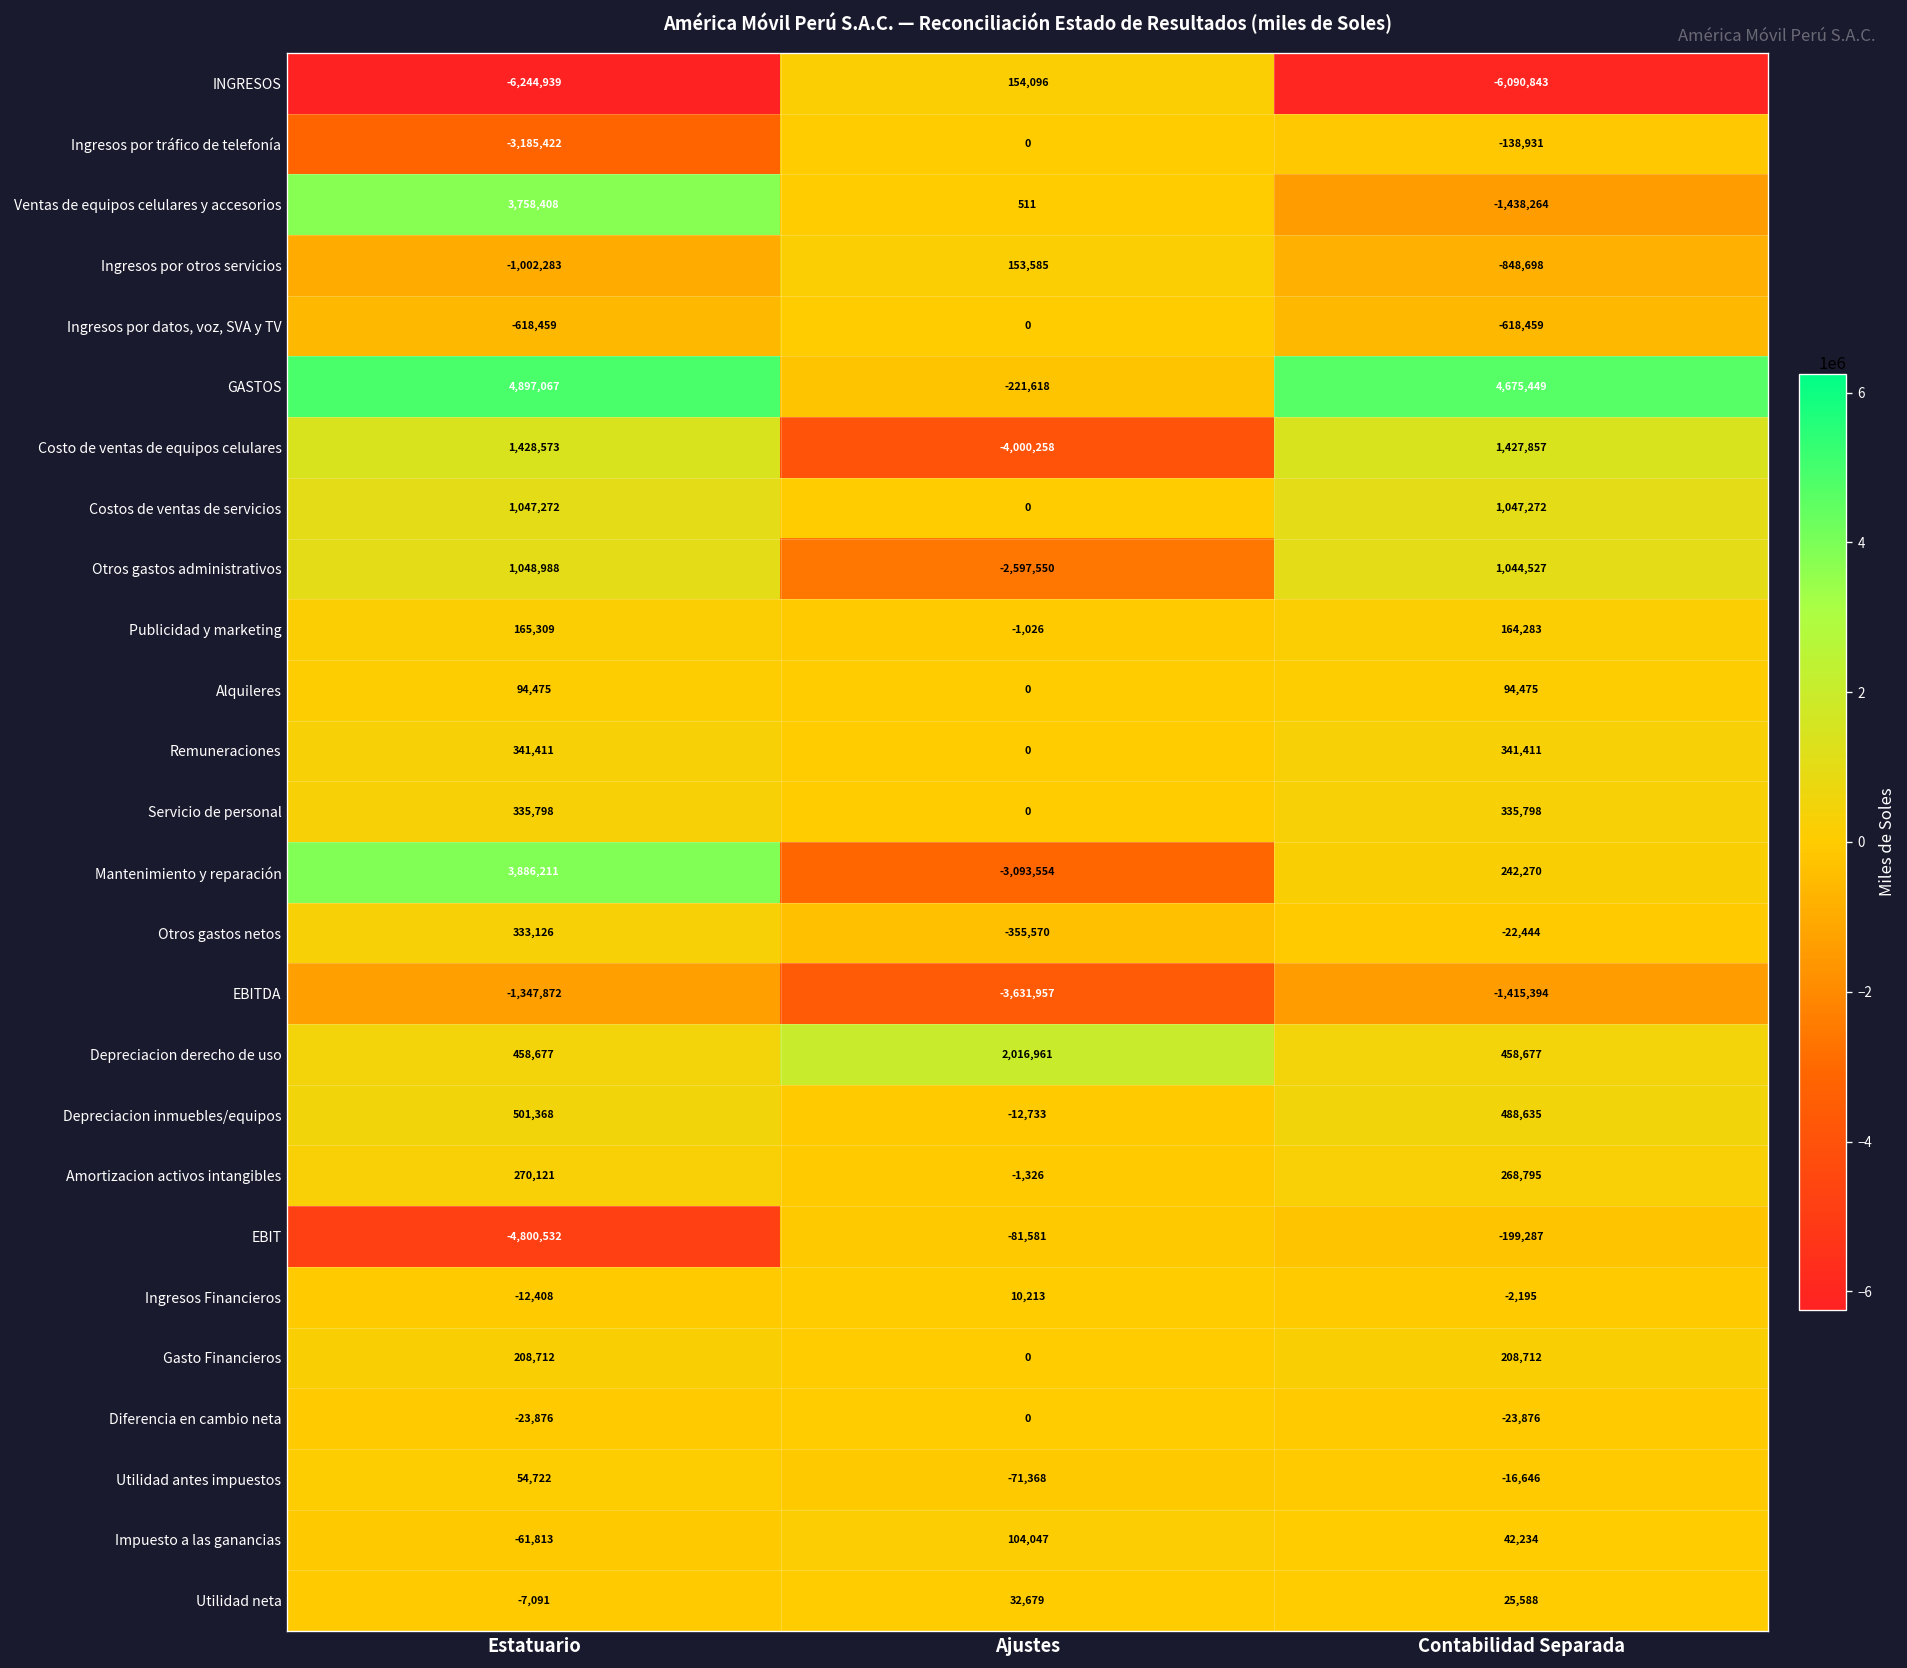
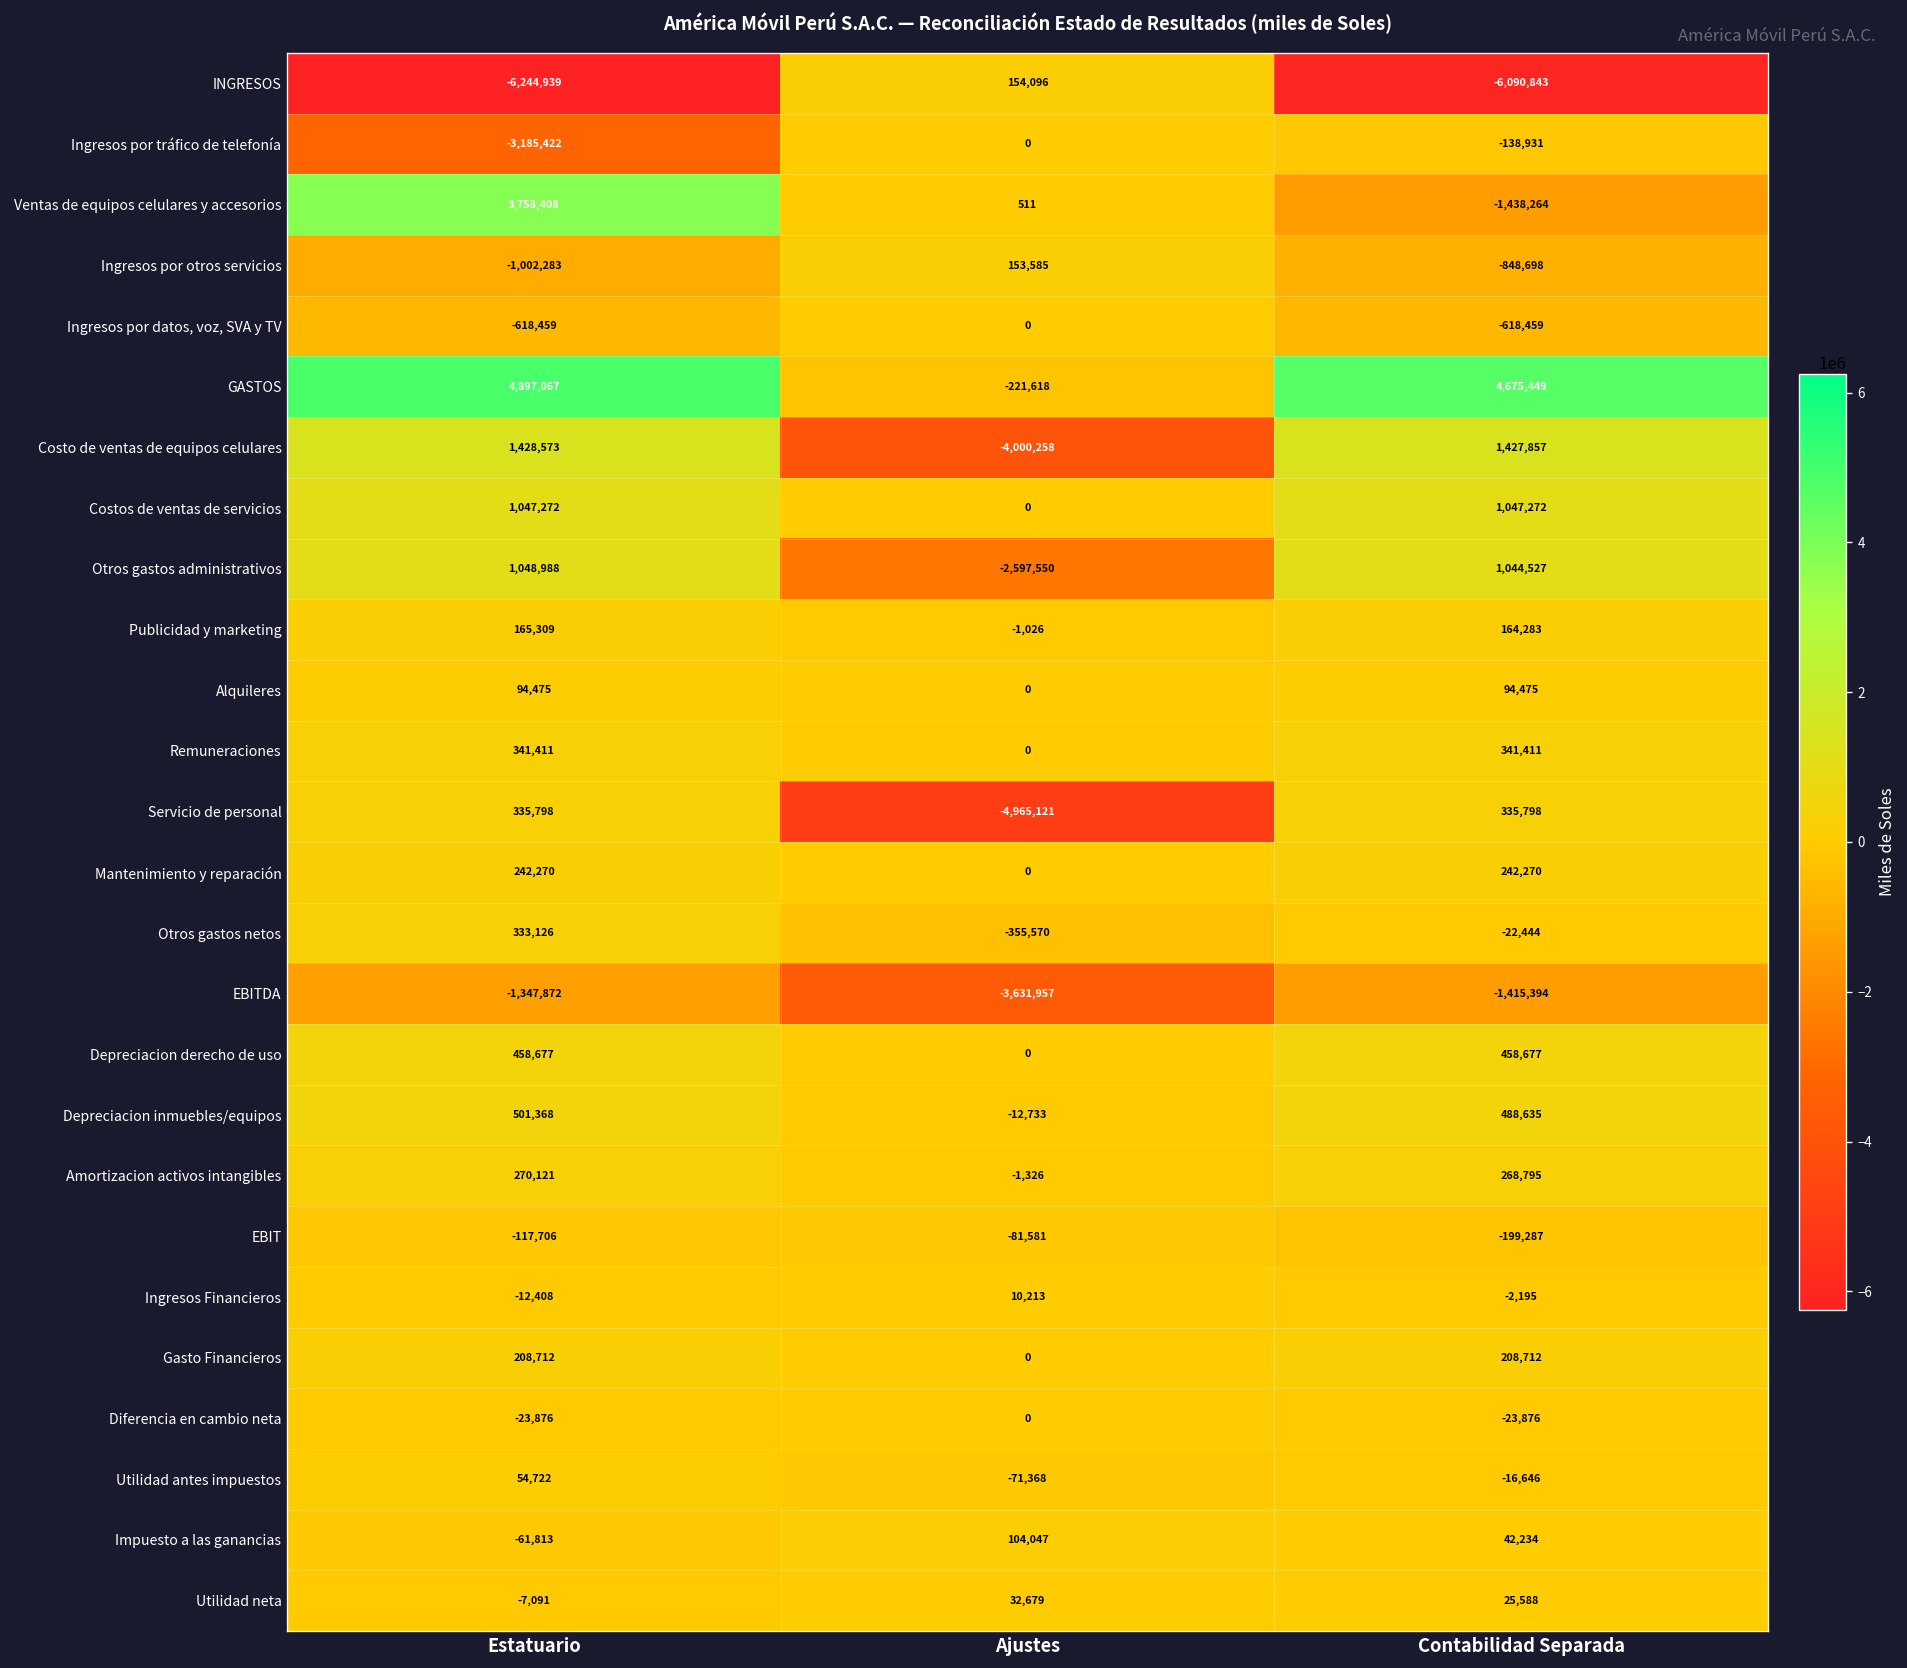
Servicio de personal, Ajustes: 0 -> -4,965,121
Mantenimiento y reparación, Estatuario: 3,886,211 -> 242,270
Mantenimiento y reparación, Ajustes: -3,093,554 -> 0
Depreciacion derecho de uso, Ajustes: 2,016,961 -> 0
EBIT, Estatuario: -4,800,532 -> -117,706
